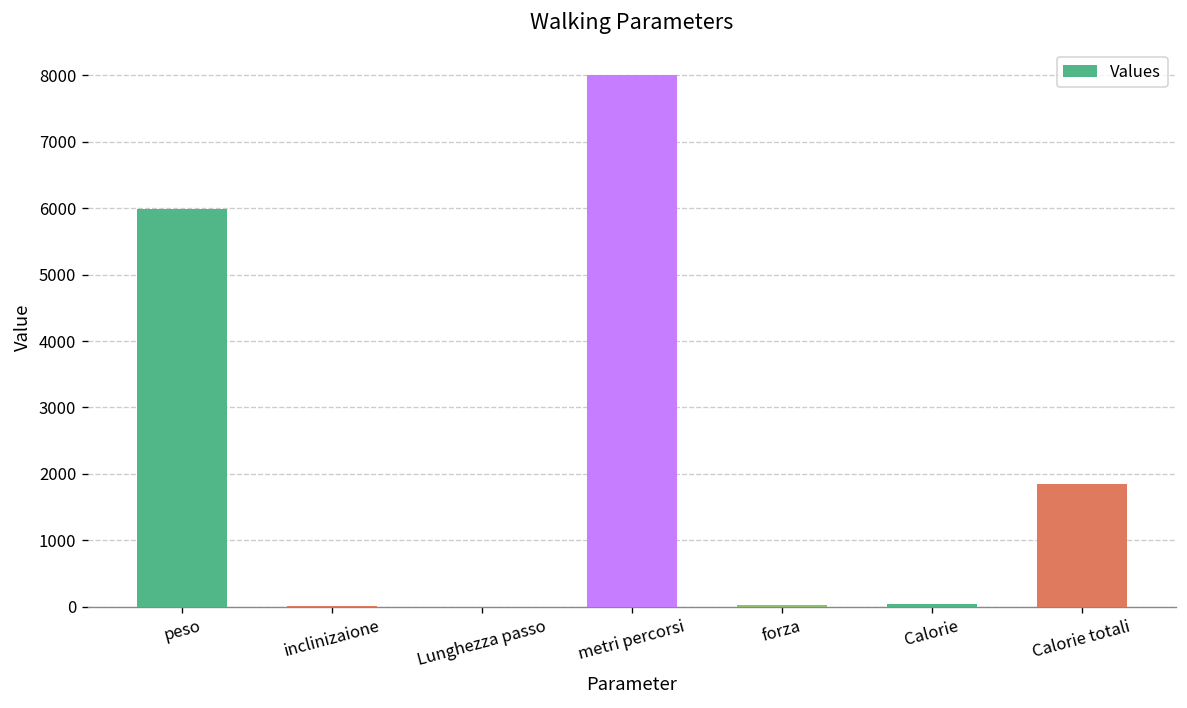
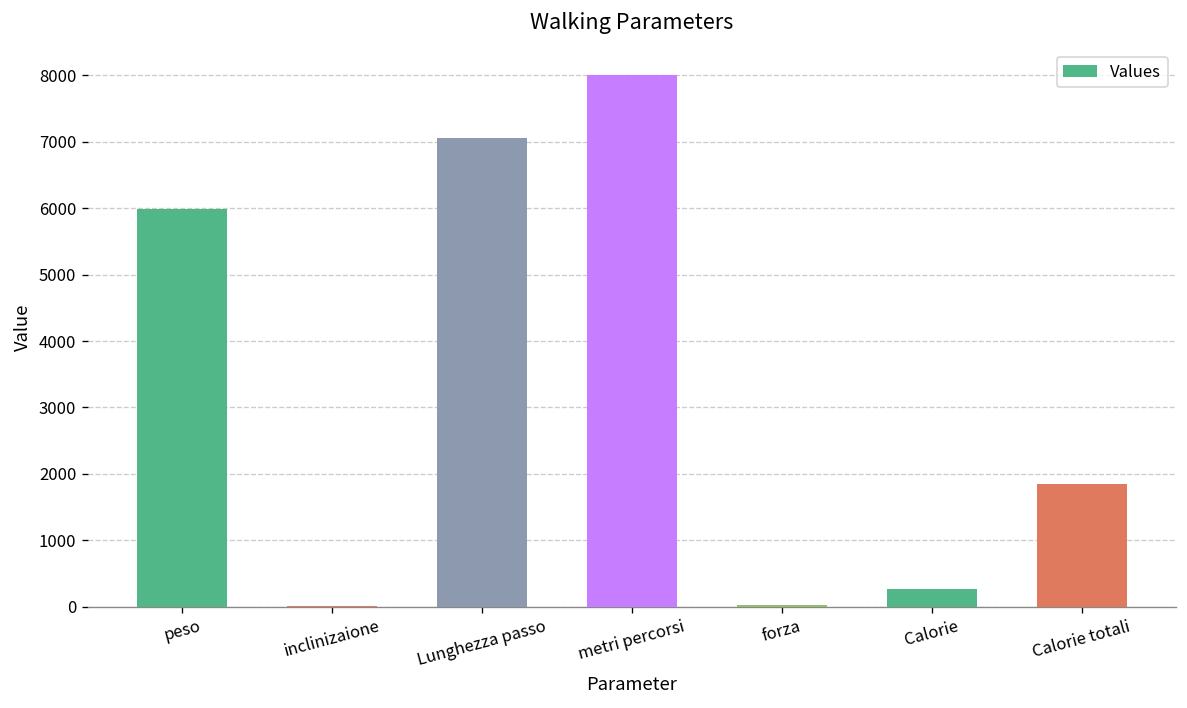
Lunghezza passo: 0 -> 7100
Calorie: 0 -> 300
